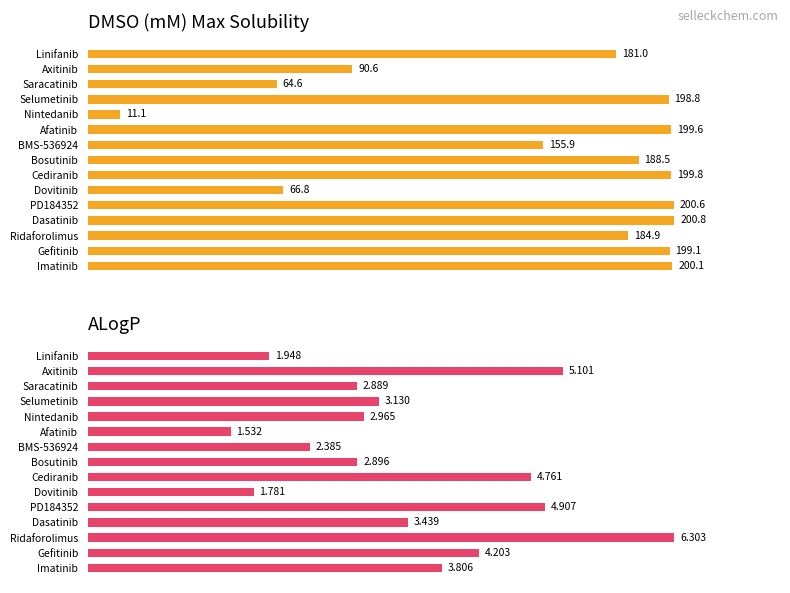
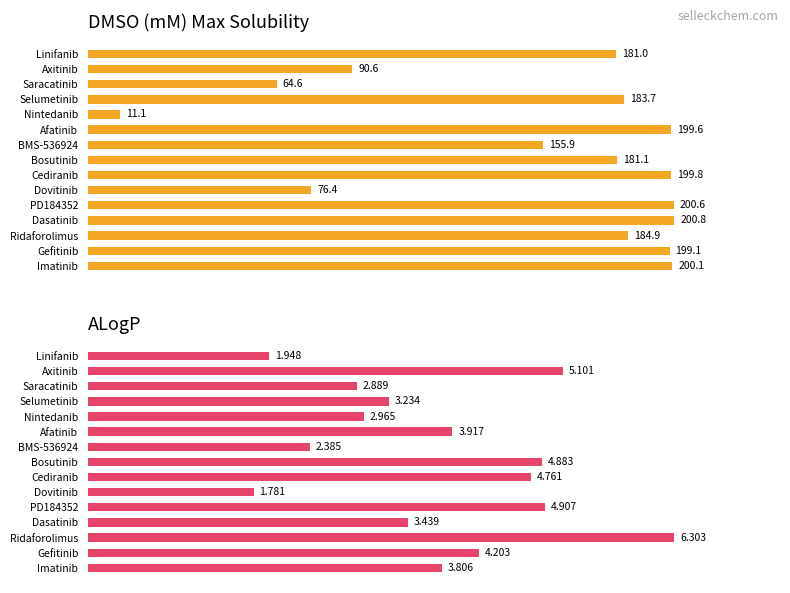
DMSO (mM) Max Solubility, Selumetinib: 198.8 -> 183.7
DMSO (mM) Max Solubility, Bosutinib: 188.5 -> 181.1
DMSO (mM) Max Solubility, Dovitinib: 66.8 -> 76.4
ALogP, Selumetinib: 3.130 -> 3.234
ALogP, Afatinib: 1.532 -> 3.917
ALogP, Bosutinib: 2.896 -> 4.883
